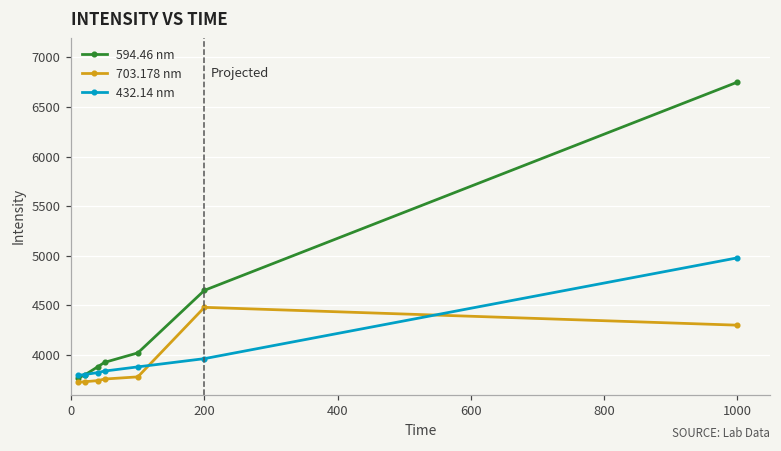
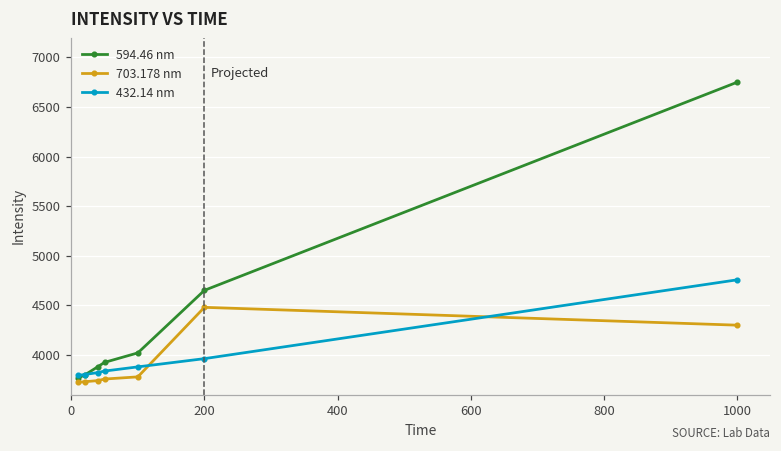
432.14 nm, 1000: 5000 -> 4800
